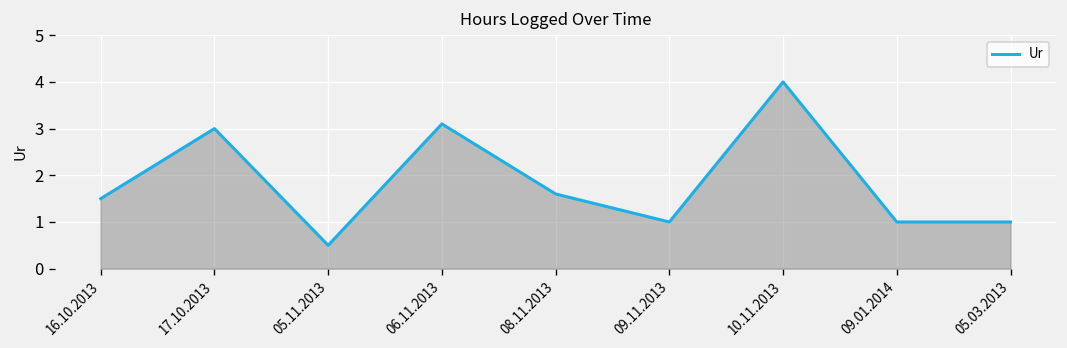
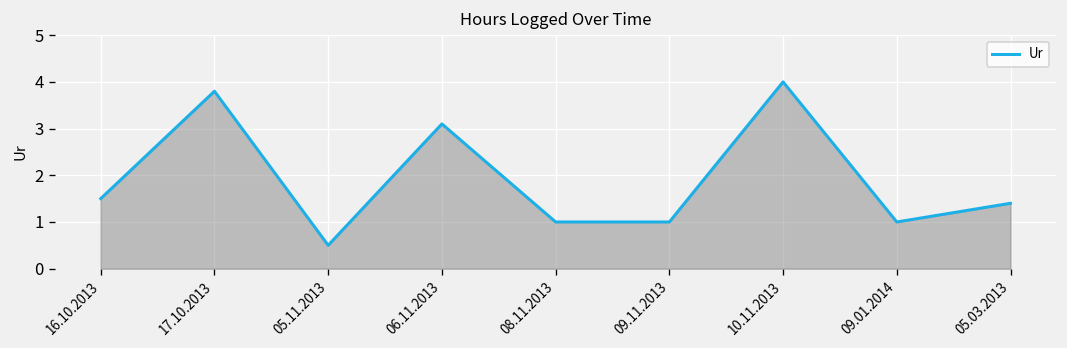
17.10.2013: 3.0 -> 3.8
08.11.2013: 1.6 -> 1.0
05.03.2013: 1.0 -> 1.4
